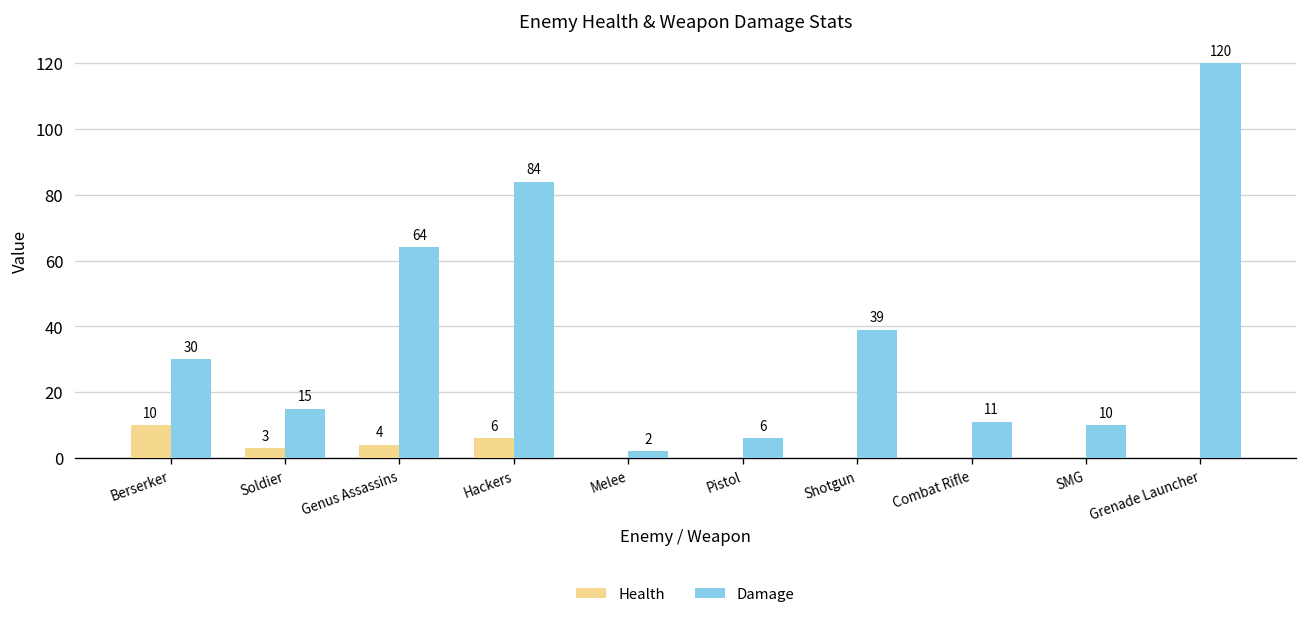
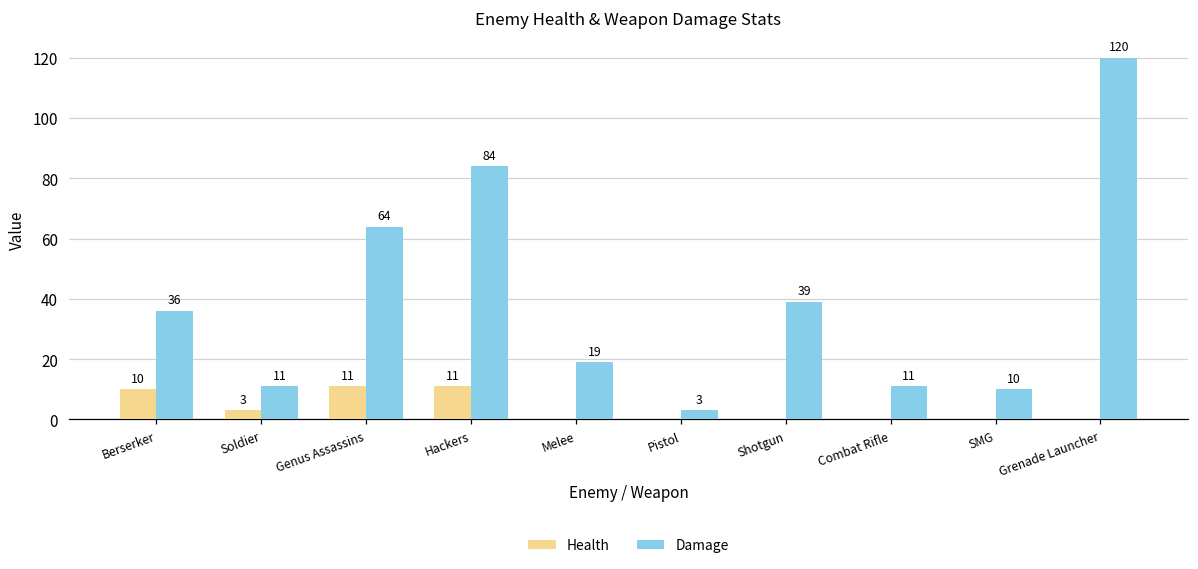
Damage, Berserker: 30 -> 36
Damage, Soldier: 15 -> 11
Health, Genus Assassins: 4 -> 11
Health, Hackers: 6 -> 11
Damage, Melee: 2 -> 19
Damage, Pistol: 6 -> 3
